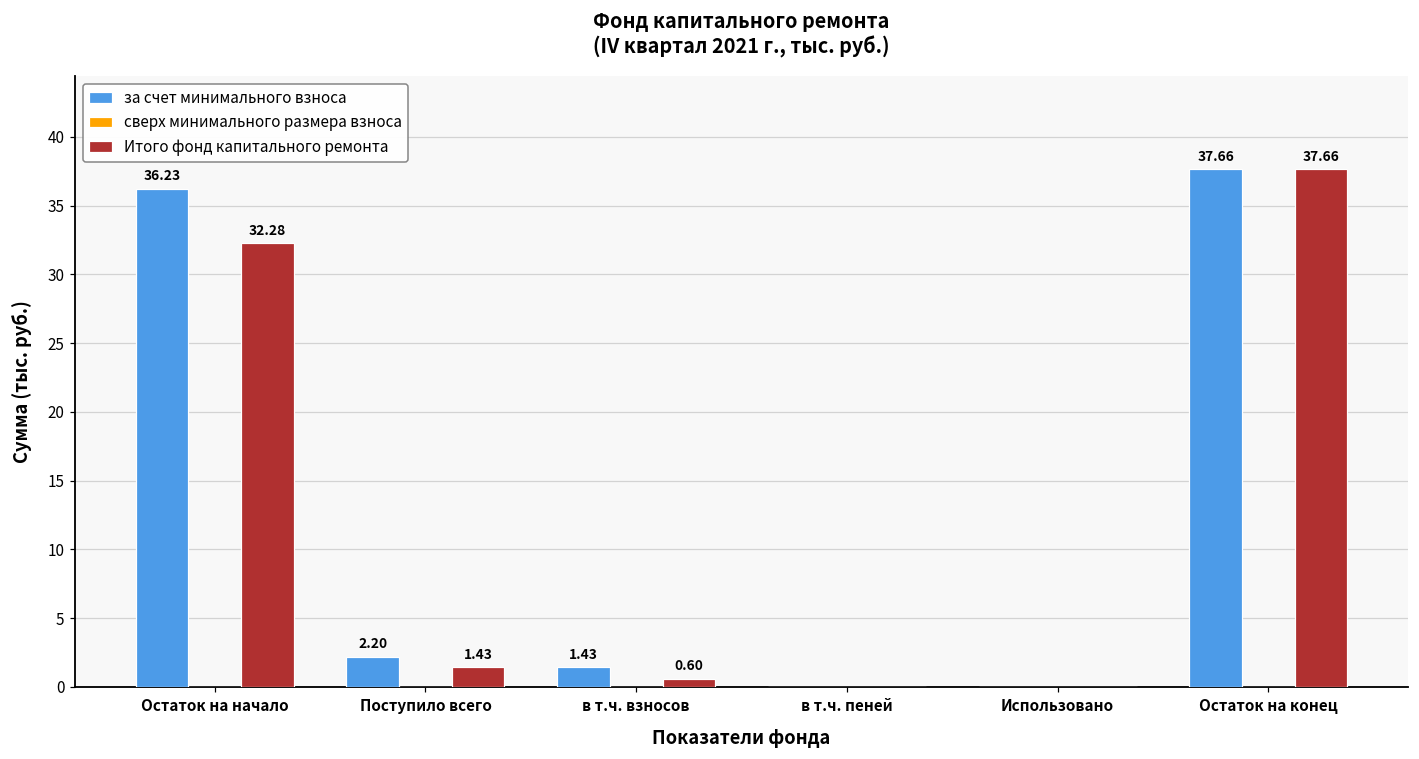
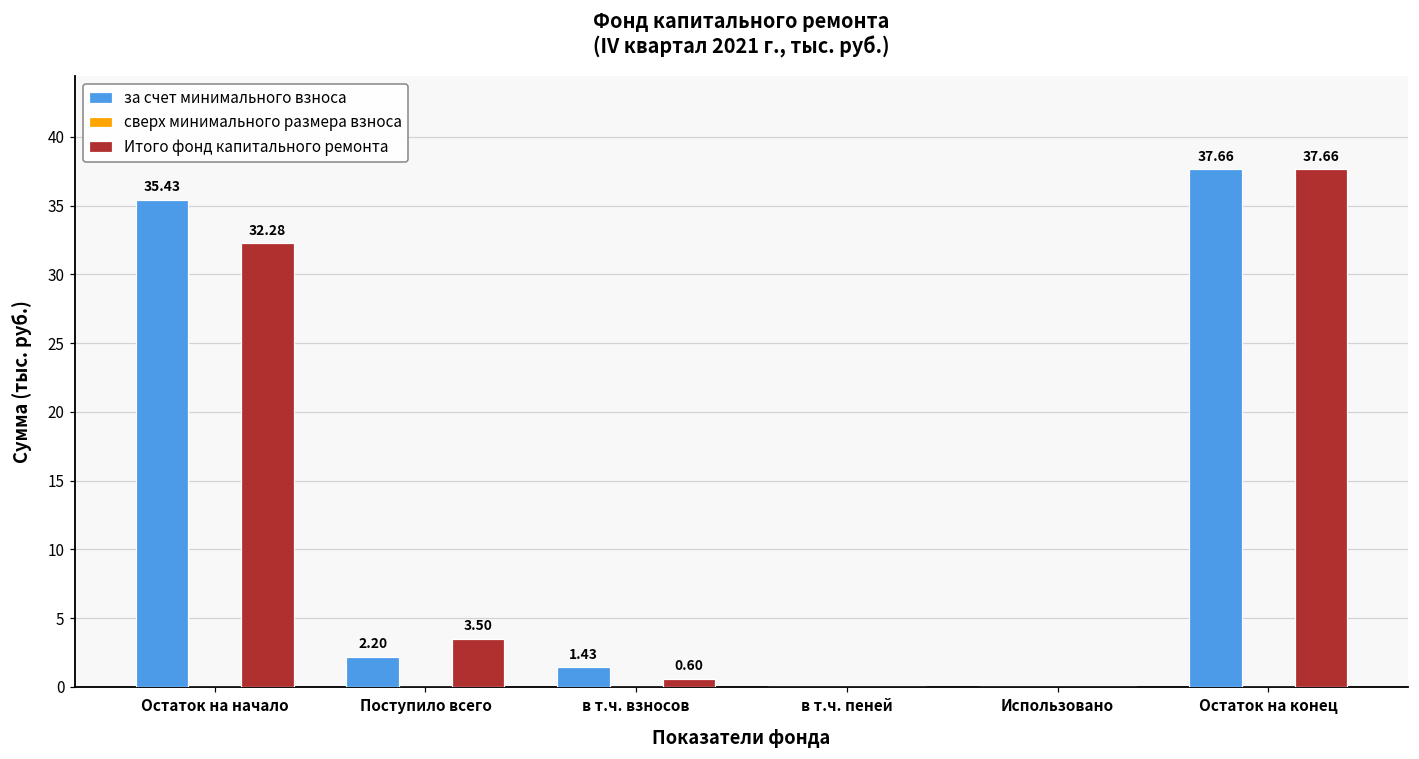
за счет минимального взноса, Остаток на начало: 36.23 -> 35.43
Итого фонд капитального ремонта, Поступило всего: 1.43 -> 3.50
